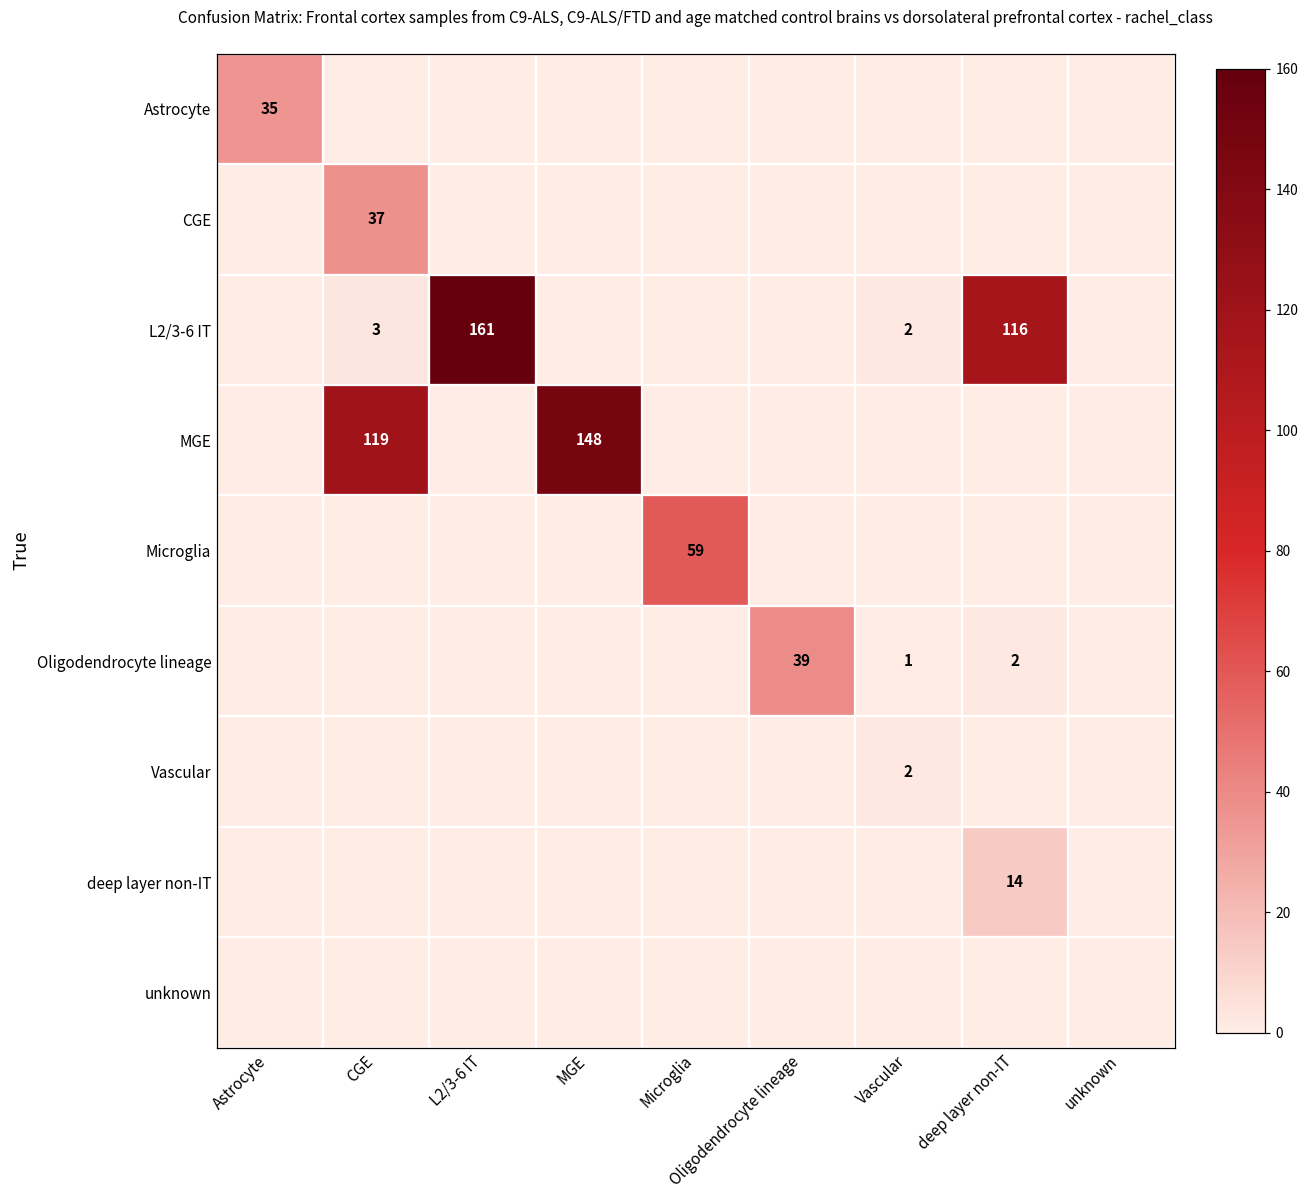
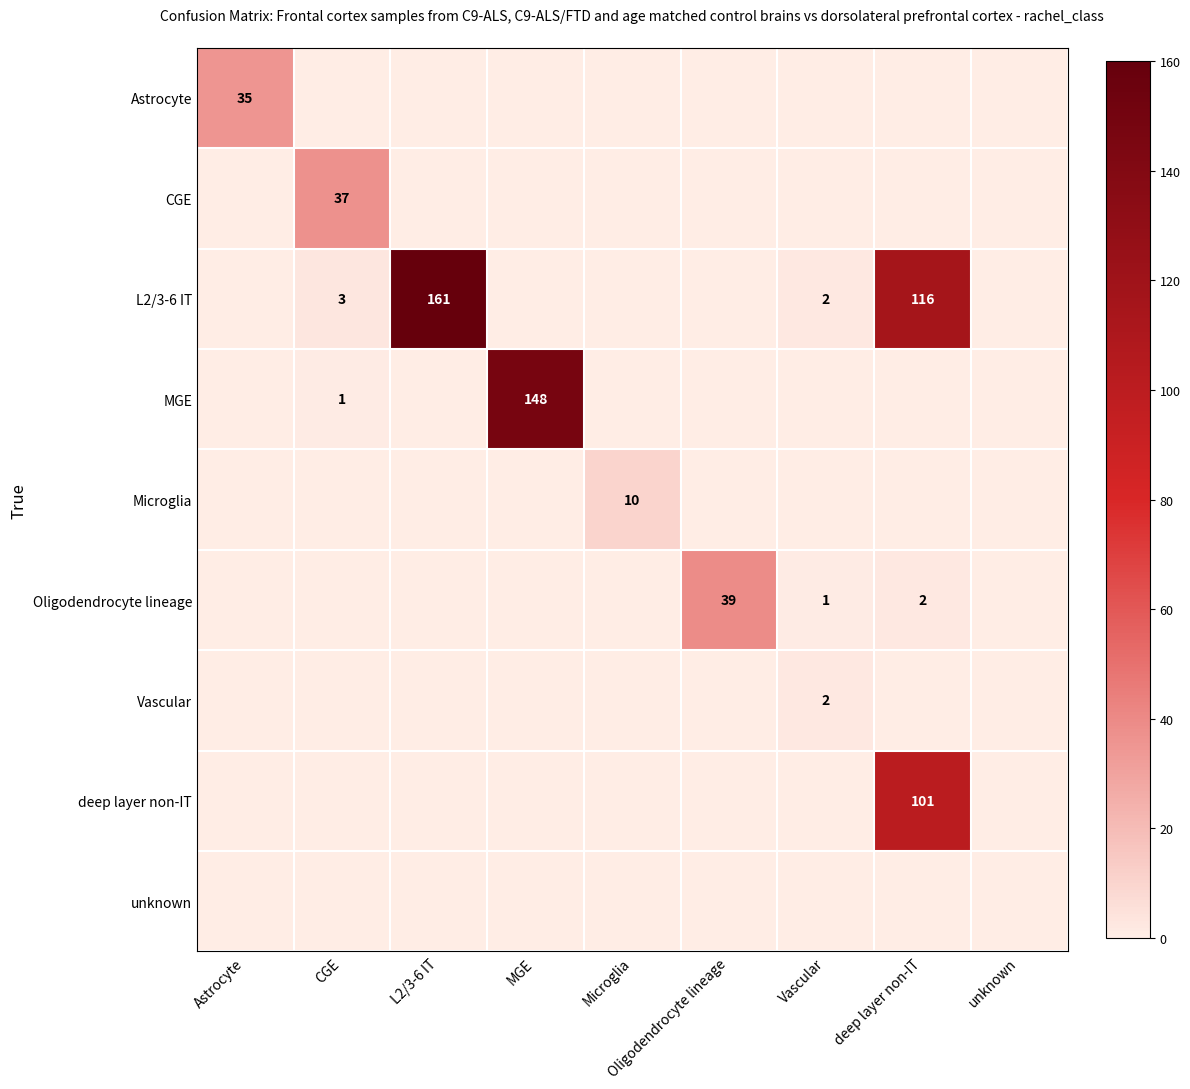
MGE, CGE: 119 -> 1
Microglia, Microglia: 59 -> 10
deep layer non-IT, deep layer non-IT: 14 -> 101
